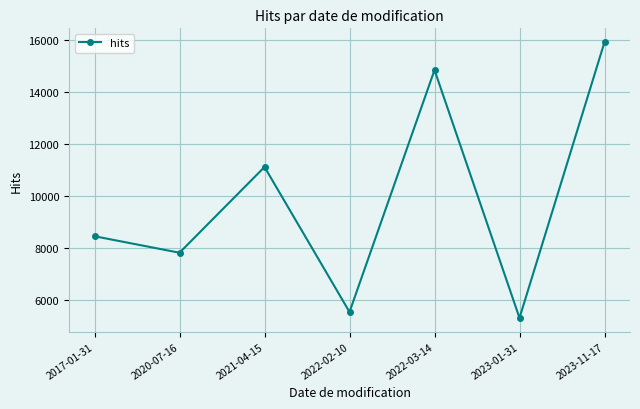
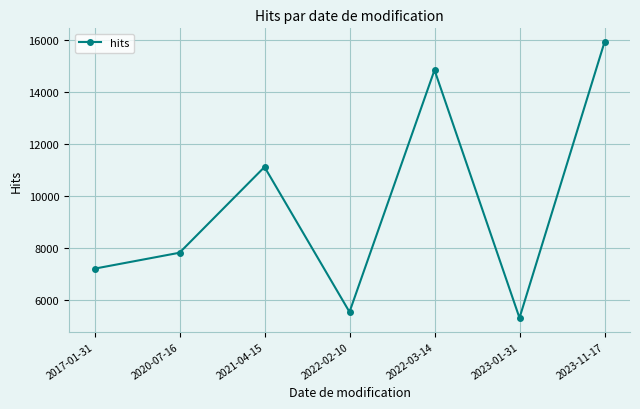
2017-01-31: 8400 -> 7200
